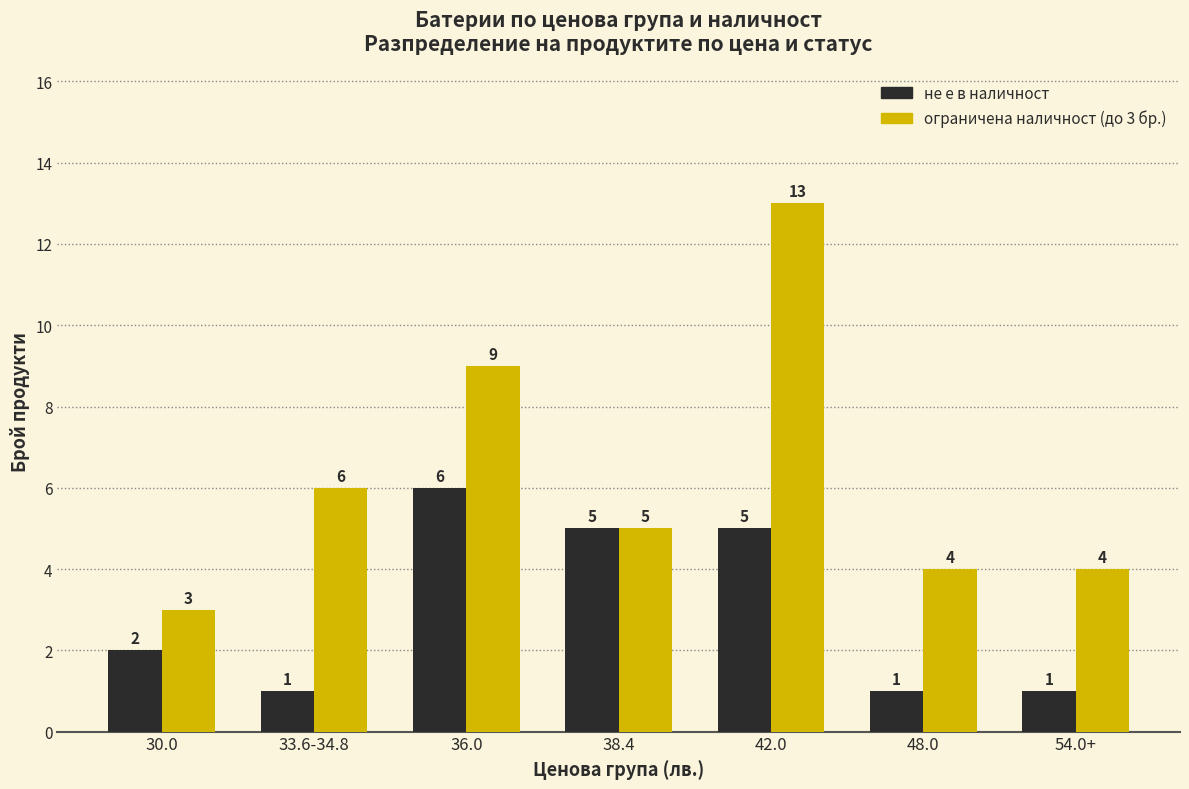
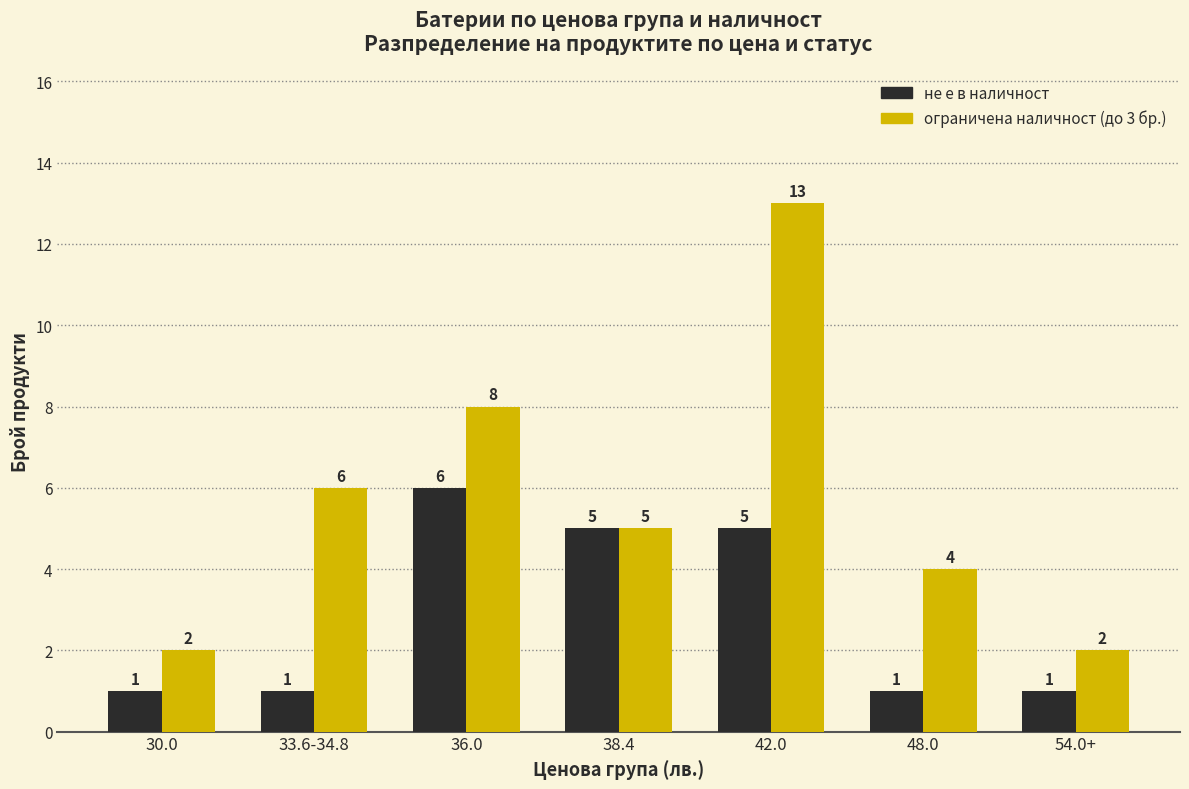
не е в наличност, 30.0: 2 -> 1
ограничена наличност (до 3 бр.), 30.0: 3 -> 2
ограничена наличност (до 3 бр.), 36.0: 9 -> 8
ограничена наличност (до 3 бр.), 54.0+: 4 -> 2
